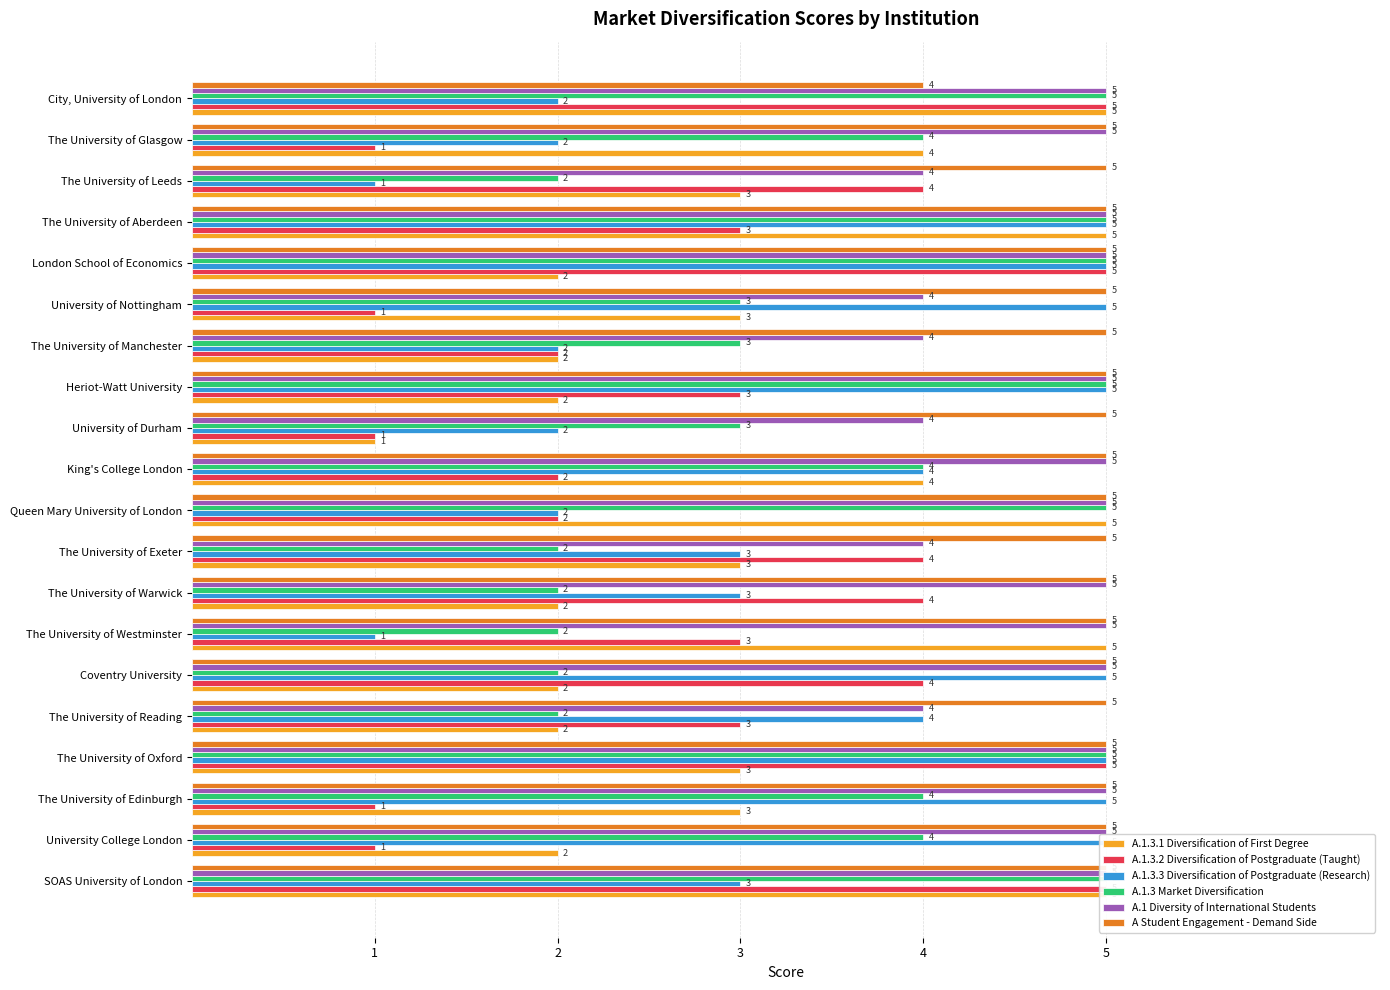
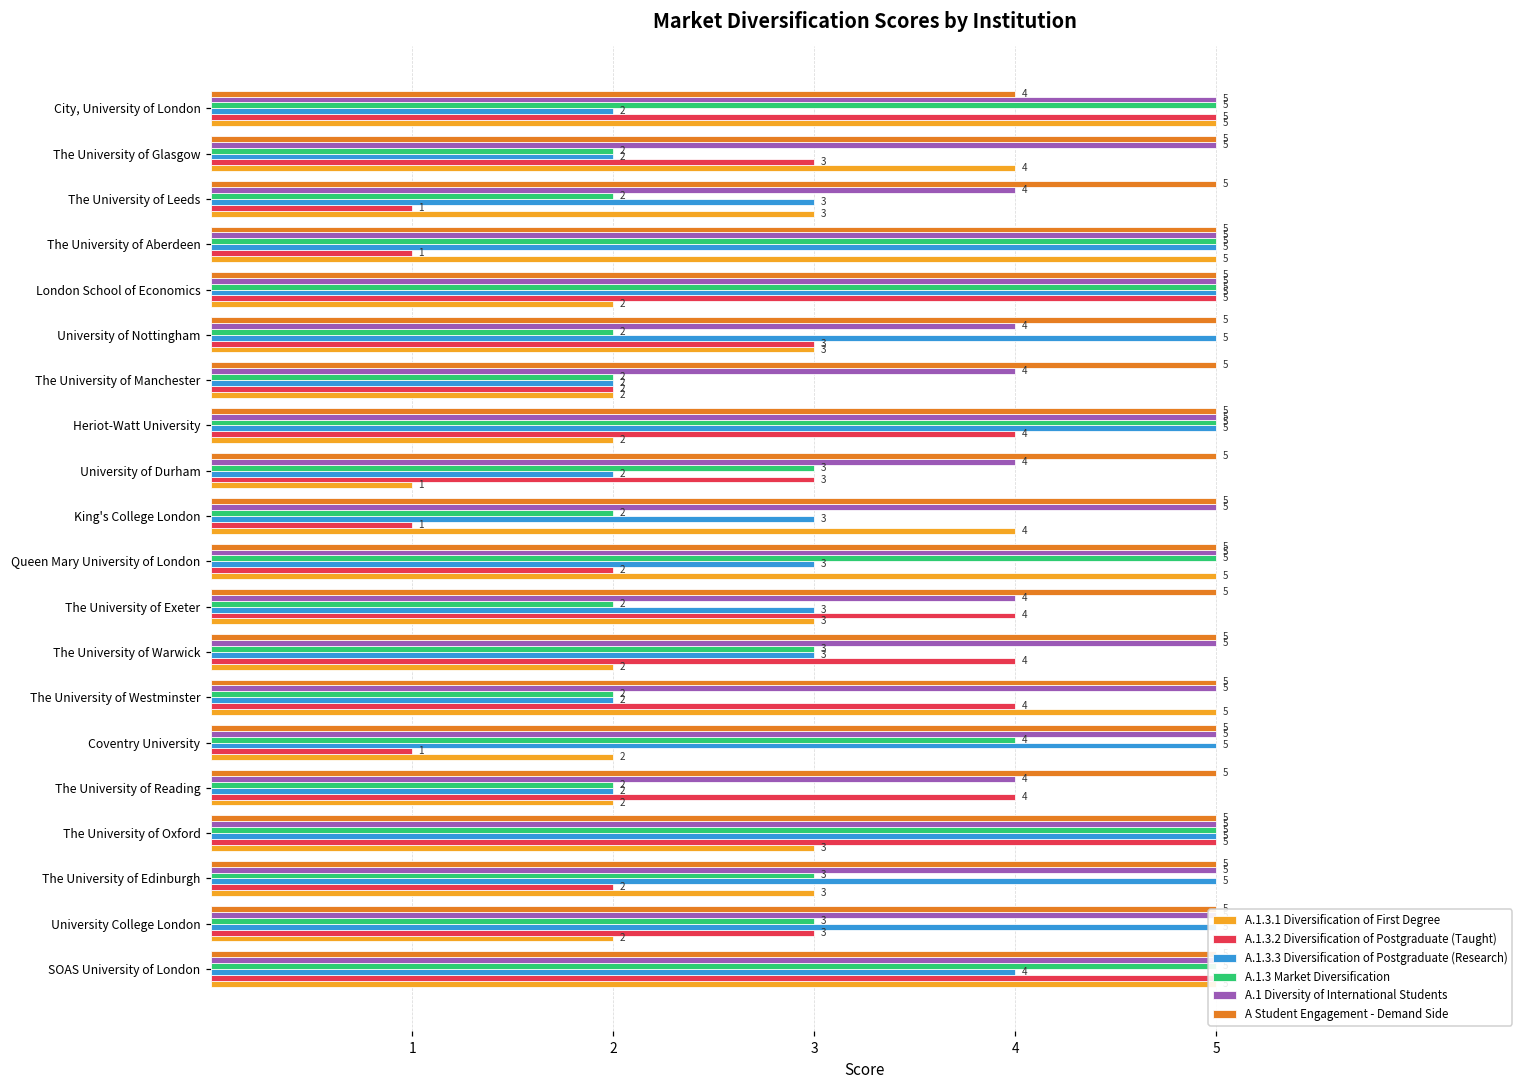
A.1.3 Market Diversification, The University of Glasgow: 4 -> 2
A.1.3.2 Diversification of Postgraduate (Taught), The University of Glasgow: 1 -> 3
A.1.3.3 Diversification of Postgraduate (Research), The University of Leeds: 1 -> 3
A.1.3.2 Diversification of Postgraduate (Taught), The University of Leeds: 4 -> 1
A.1.3.2 Diversification of Postgraduate (Taught), The University of Aberdeen: 3 -> 1
A.1.3 Market Diversification, University of Nottingham: 3 -> 2
A.1.3.2 Diversification of Postgraduate (Taught), University of Nottingham: 1 -> 3
A.1.3 Market Diversification, The University of Manchester: 3 -> 2
A.1.3.2 Diversification of Postgraduate (Taught), Heriot-Watt University: 3 -> 4
A.1.3.2 Diversification of Postgraduate (Taught), University of Durham: 1 -> 3
A.1.3 Market Diversification, King's College London: 4 -> 2
A.1.3.3 Diversification of Postgraduate (Research), King's College London: 4 -> 3
A.1.3.2 Diversification of Postgraduate (Taught), King's College London: 2 -> 1
A.1.3.3 Diversification of Postgraduate (Research), Queen Mary University of London: 2 -> 3
A.1.3 Market Diversification, The University of Warwick: 2 -> 3
A.1.3.3 Diversification of Postgraduate (Research), The University of Westminster: 1 -> 2
A.1.3.2 Diversification of Postgraduate (Taught), The University of Westminster: 3 -> 4
A.1.3 Market Diversification, Coventry University: 2 -> 4
A.1.3.2 Diversification of Postgraduate (Taught), Coventry University: 4 -> 1
A.1.3.3 Diversification of Postgraduate (Research), The University of Reading: 4 -> 2
A.1.3.2 Diversification of Postgraduate (Taught), The University of Reading: 3 -> 4
A.1.3 Market Diversification, The University of Edinburgh: 4 -> 3
A.1.3.2 Diversification of Postgraduate (Taught), The University of Edinburgh: 1 -> 2
A.1.3 Market Diversification, University College London: 4 -> 3
A.1.3.2 Diversification of Postgraduate (Taught), University College London: 1 -> 3
A.1.3.3 Diversification of Postgraduate (Research), SOAS University of London: 3 -> 4
